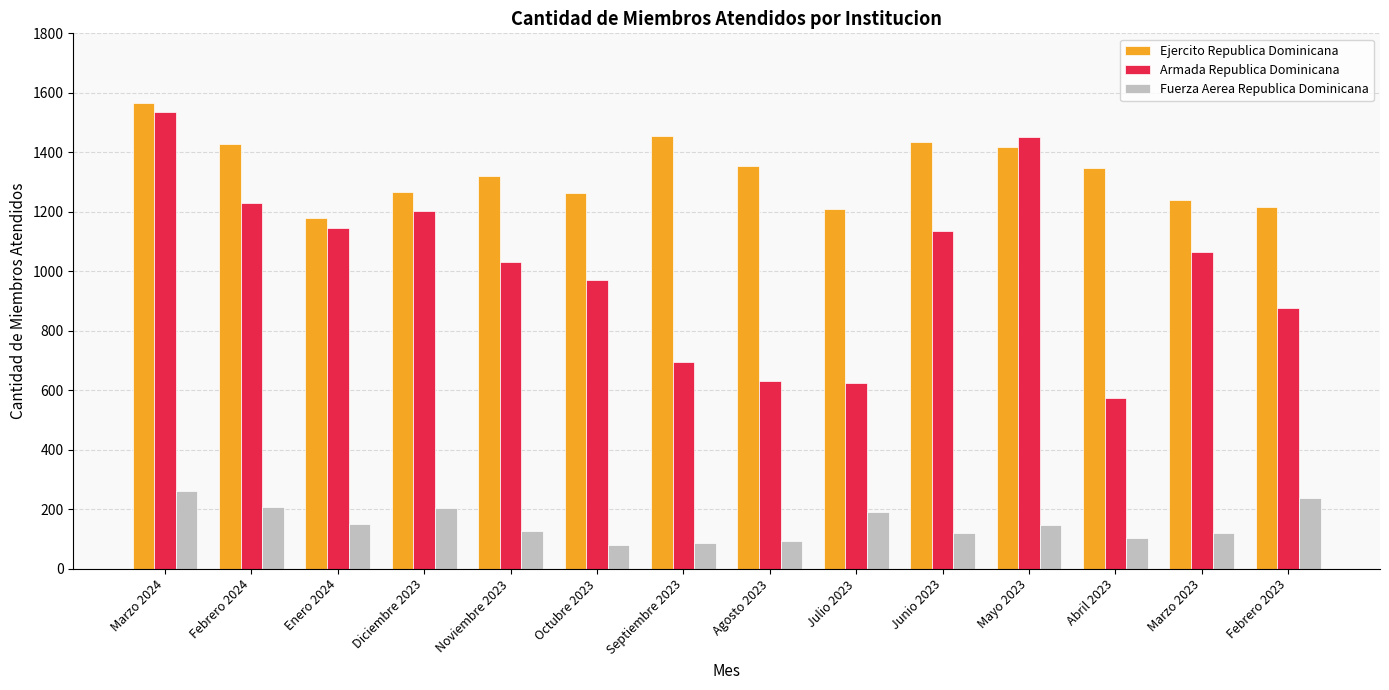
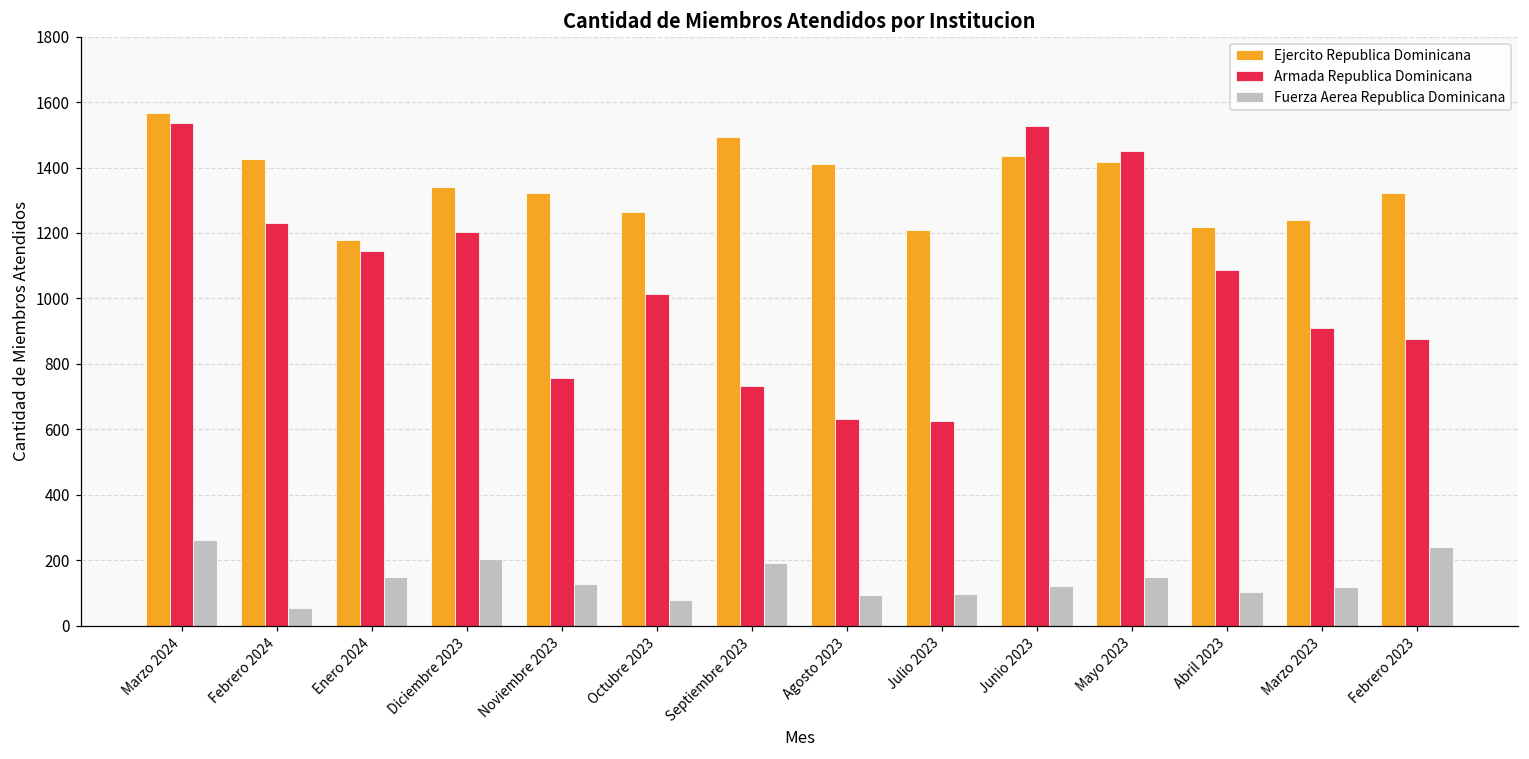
Fuerza Aerea Republica Dominicana, Febrero 2024: 210 -> 50
Ejercito Republica Dominicana, Diciembre 2023: 1270 -> 1340
Armada Republica Dominicana, Noviembre 2023: 1030 -> 760
Armada Republica Dominicana, Octubre 2023: 970 -> 1010
Ejercito Republica Dominicana, Septiembre 2023: 1460 -> 1490
Armada Republica Dominicana, Septiembre 2023: 700 -> 730
Fuerza Aerea Republica Dominicana, Septiembre 2023: 90 -> 190
Ejercito Republica Dominicana, Agosto 2023: 1350 -> 1410
Fuerza Aerea Republica Dominicana, Julio 2023: 190 -> 100
Armada Republica Dominicana, Junio 2023: 1140 -> 1530
Ejercito Republica Dominicana, Abril 2023: 1350 -> 1220
Armada Republica Dominicana, Abril 2023: 580 -> 1090
Armada Republica Dominicana, Marzo 2023: 1060 -> 910
Ejercito Republica Dominicana, Febrero 2023: 1220 -> 1320
